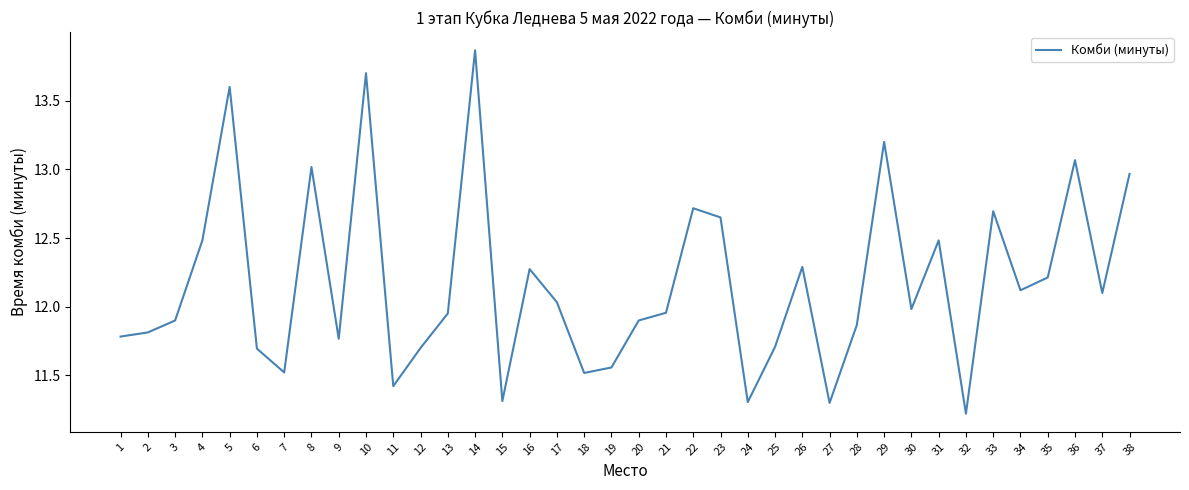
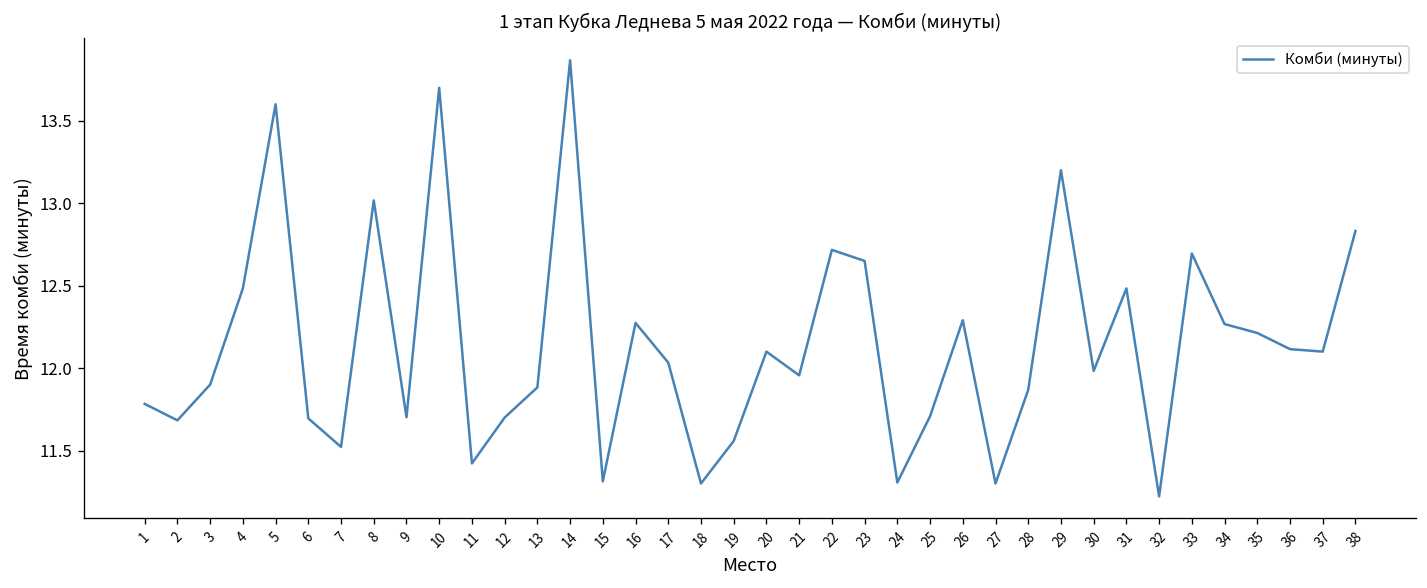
2: 11.81 -> 11.68
9: 11.77 -> 11.70
13: 11.95 -> 11.88
18: 11.52 -> 11.30
20: 11.9 -> 12.1
34: 12.12 -> 12.27
36: 13.07 -> 12.12
38: 12.97 -> 12.83
